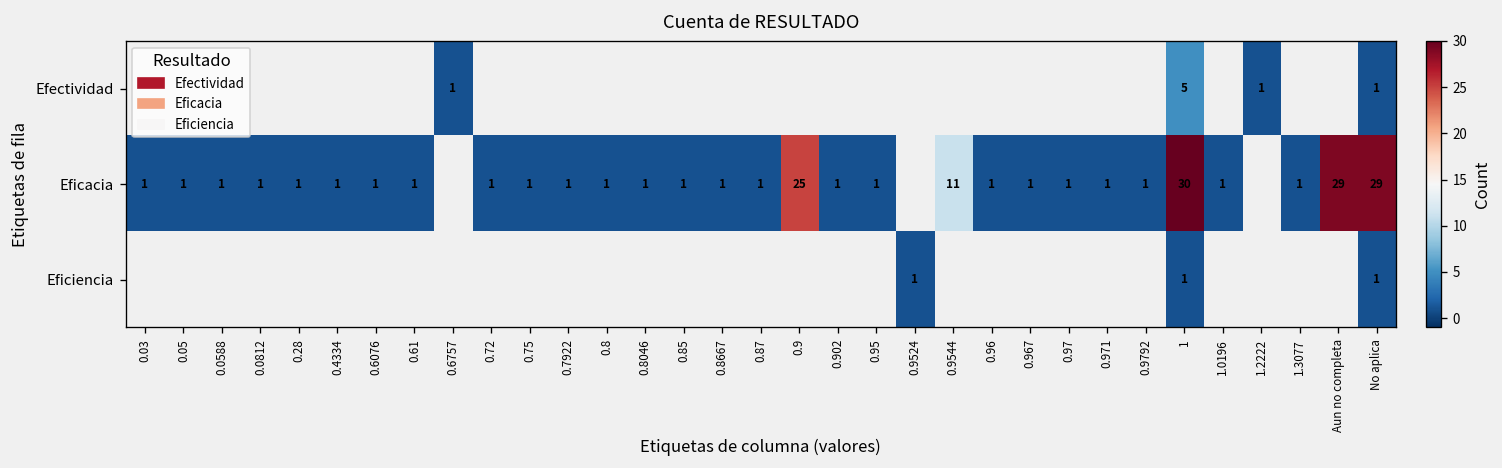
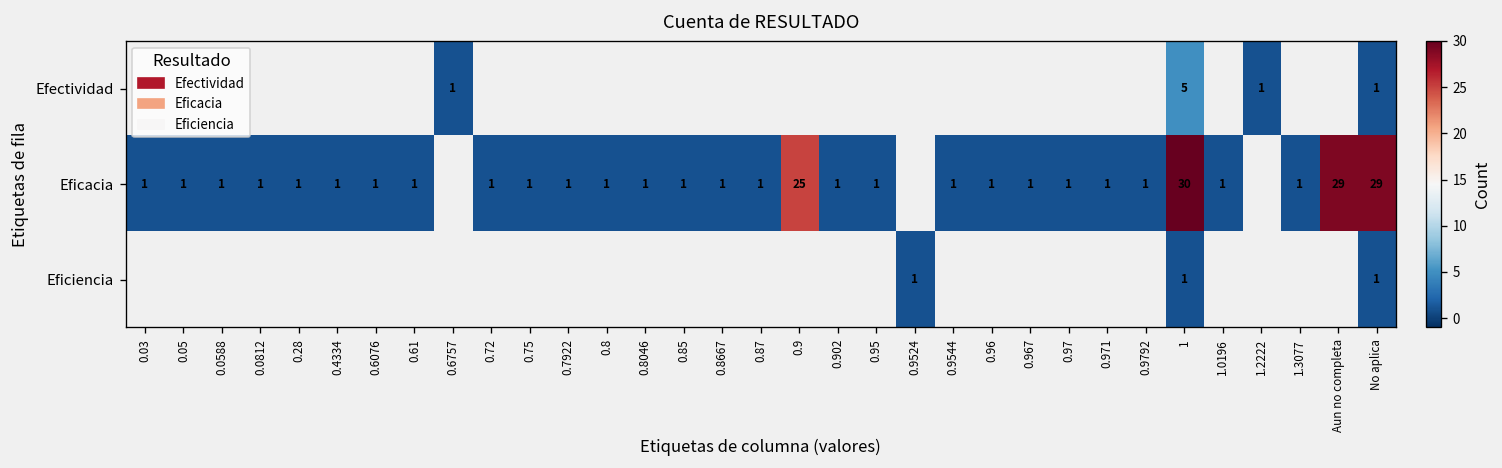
Eficacia, 0.9544: 11 -> 1
